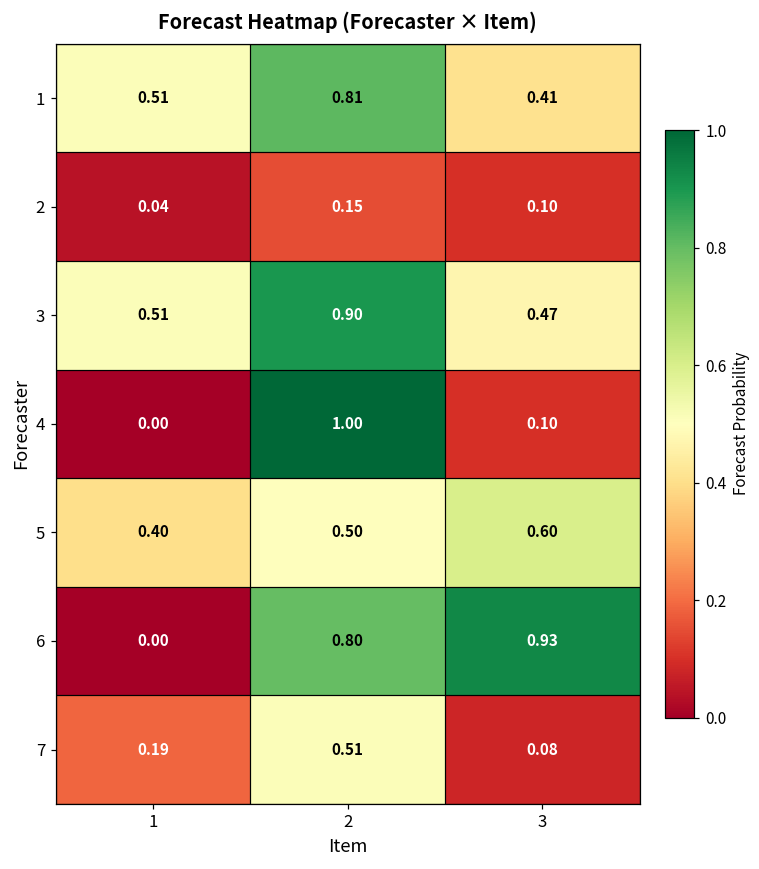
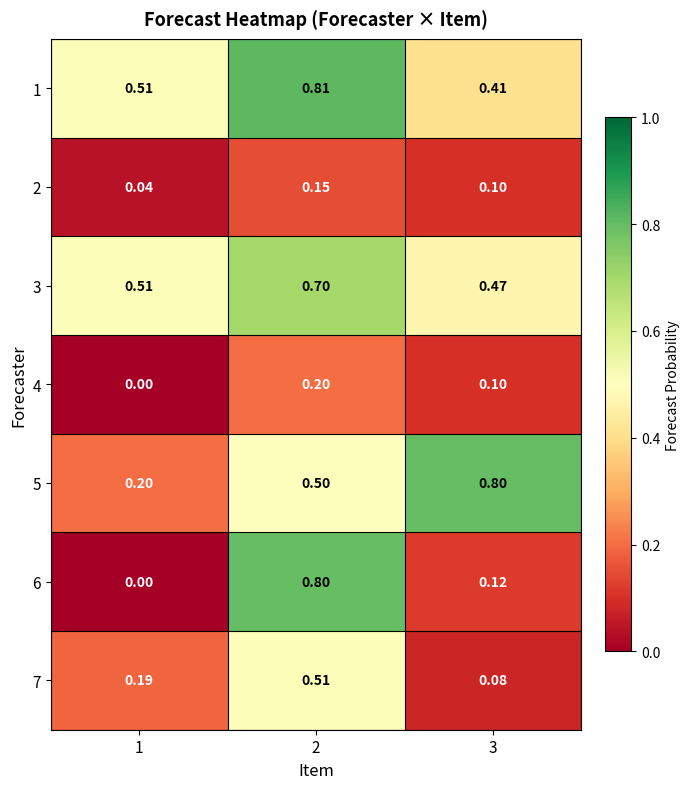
3, 2: 0.90 -> 0.70
4, 2: 1.00 -> 0.20
5, 1: 0.40 -> 0.20
5, 3: 0.60 -> 0.80
6, 3: 0.93 -> 0.12
